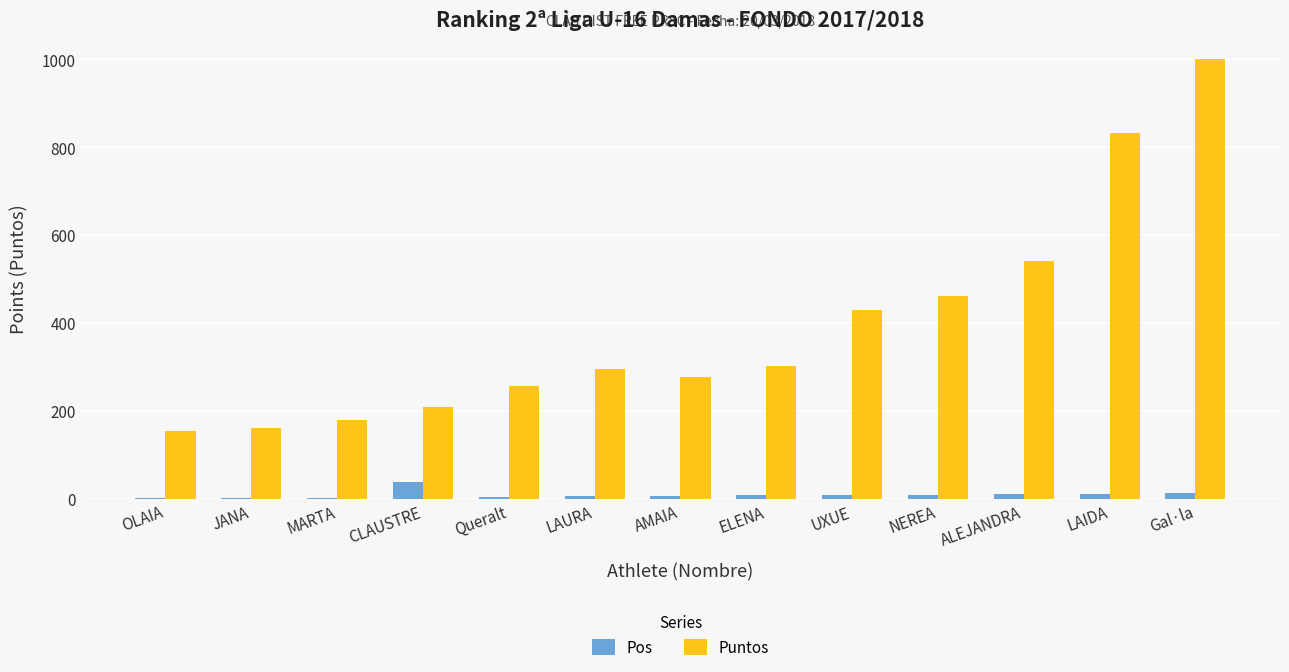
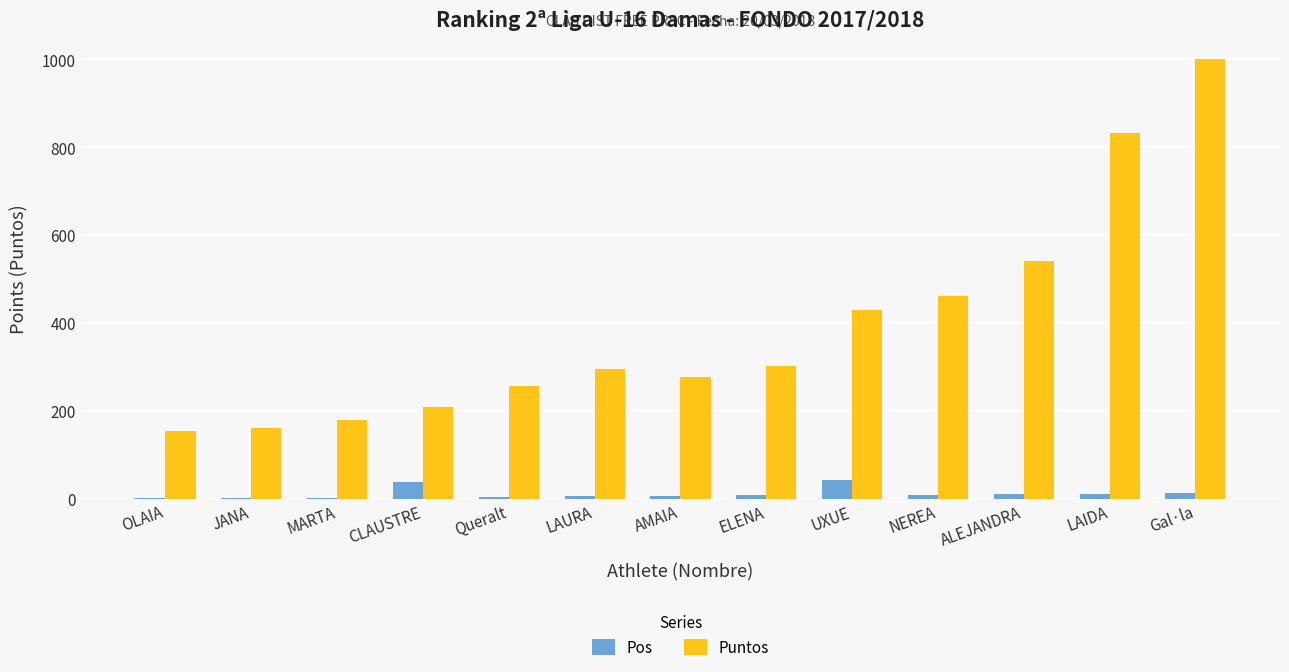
Pos, UXUE: 10 -> 40
